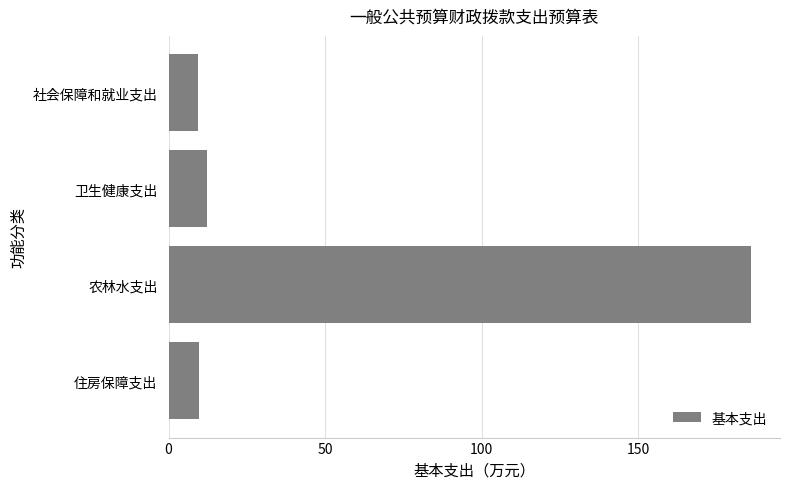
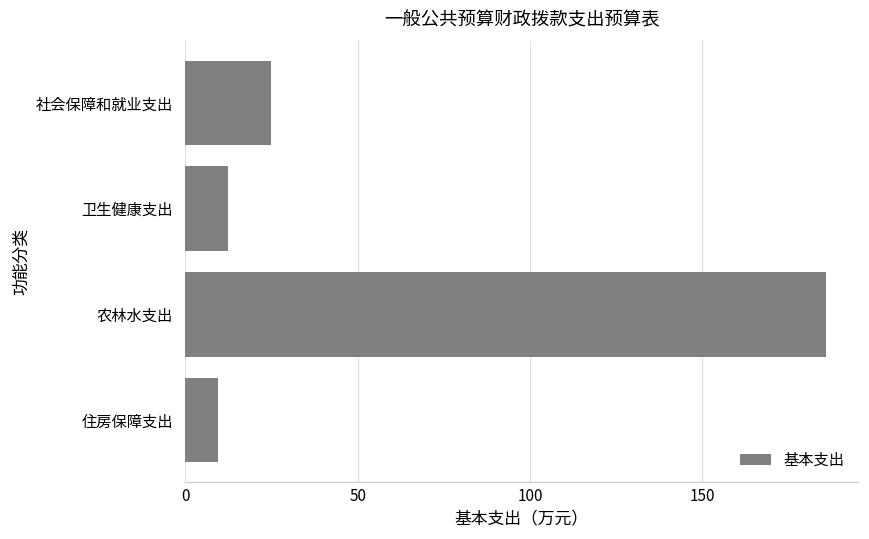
社会保障和就业支出: 10 -> 25
